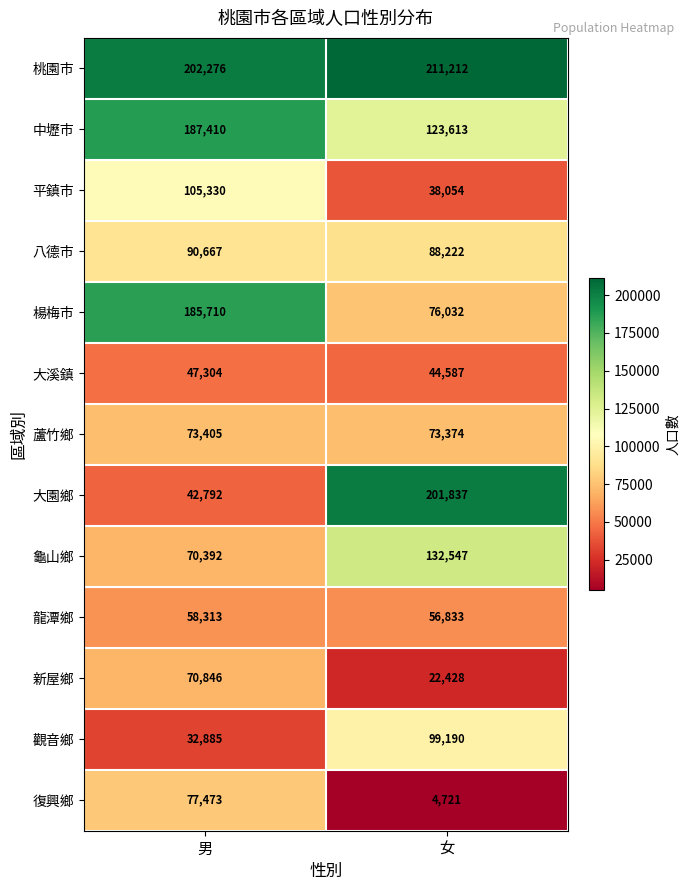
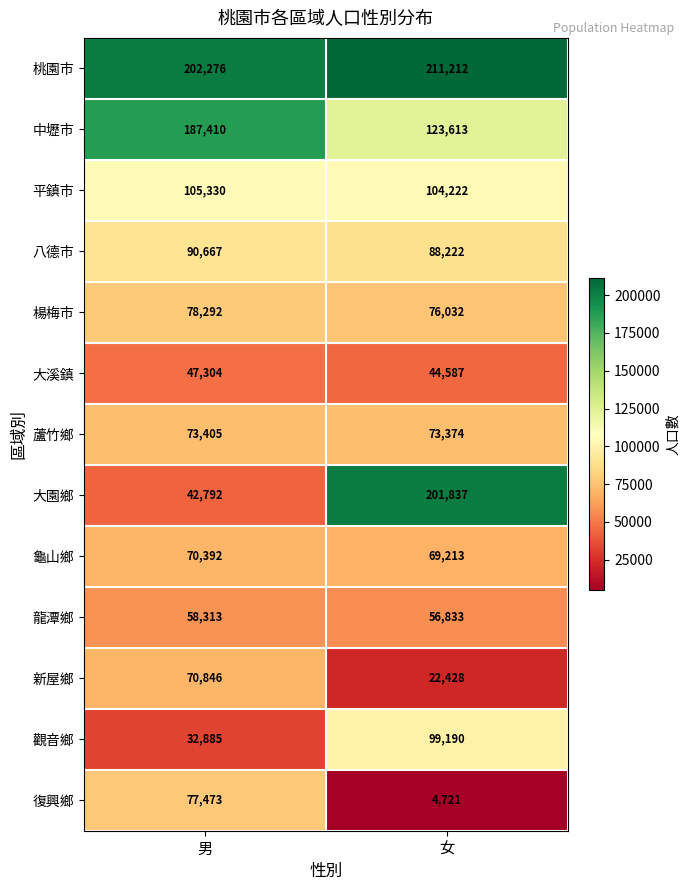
平鎮市, 女: 38,054 -> 104,222
楊梅市, 男: 185,710 -> 78,292
龜山鄉, 女: 132,547 -> 69,213
